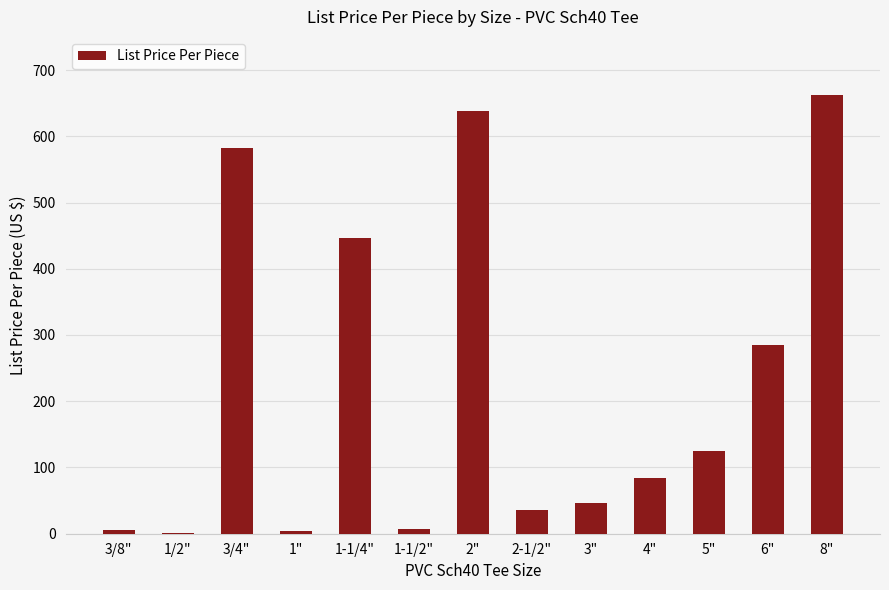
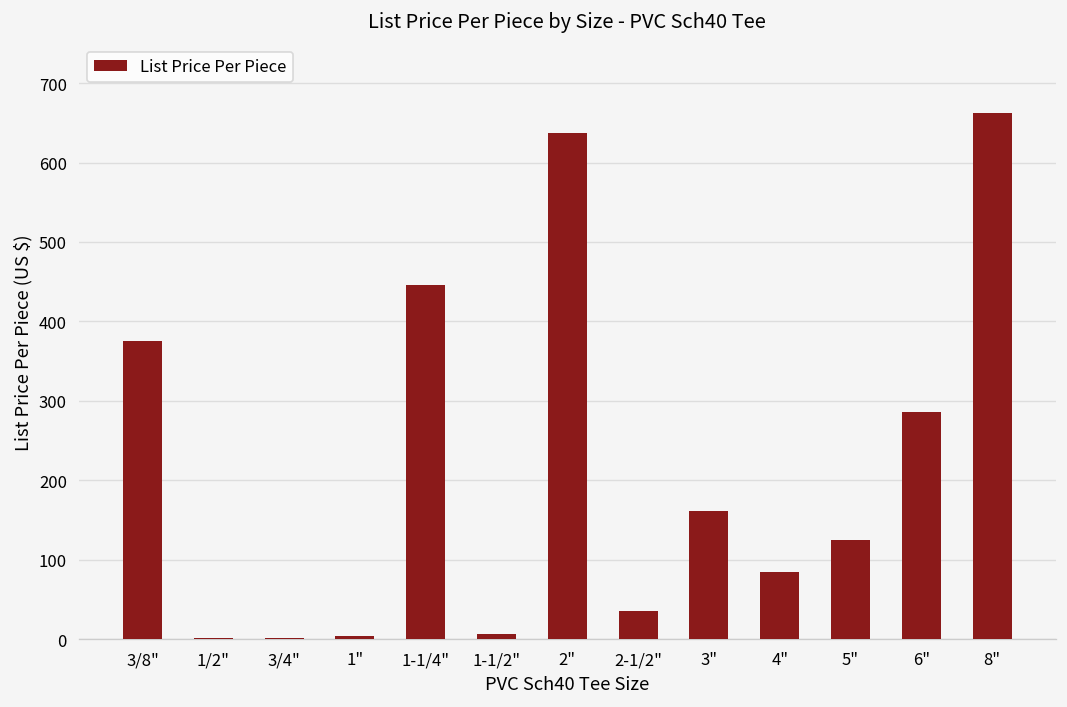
3/8": 10 -> 380
3/4": 580 -> 0
3": 50 -> 160
